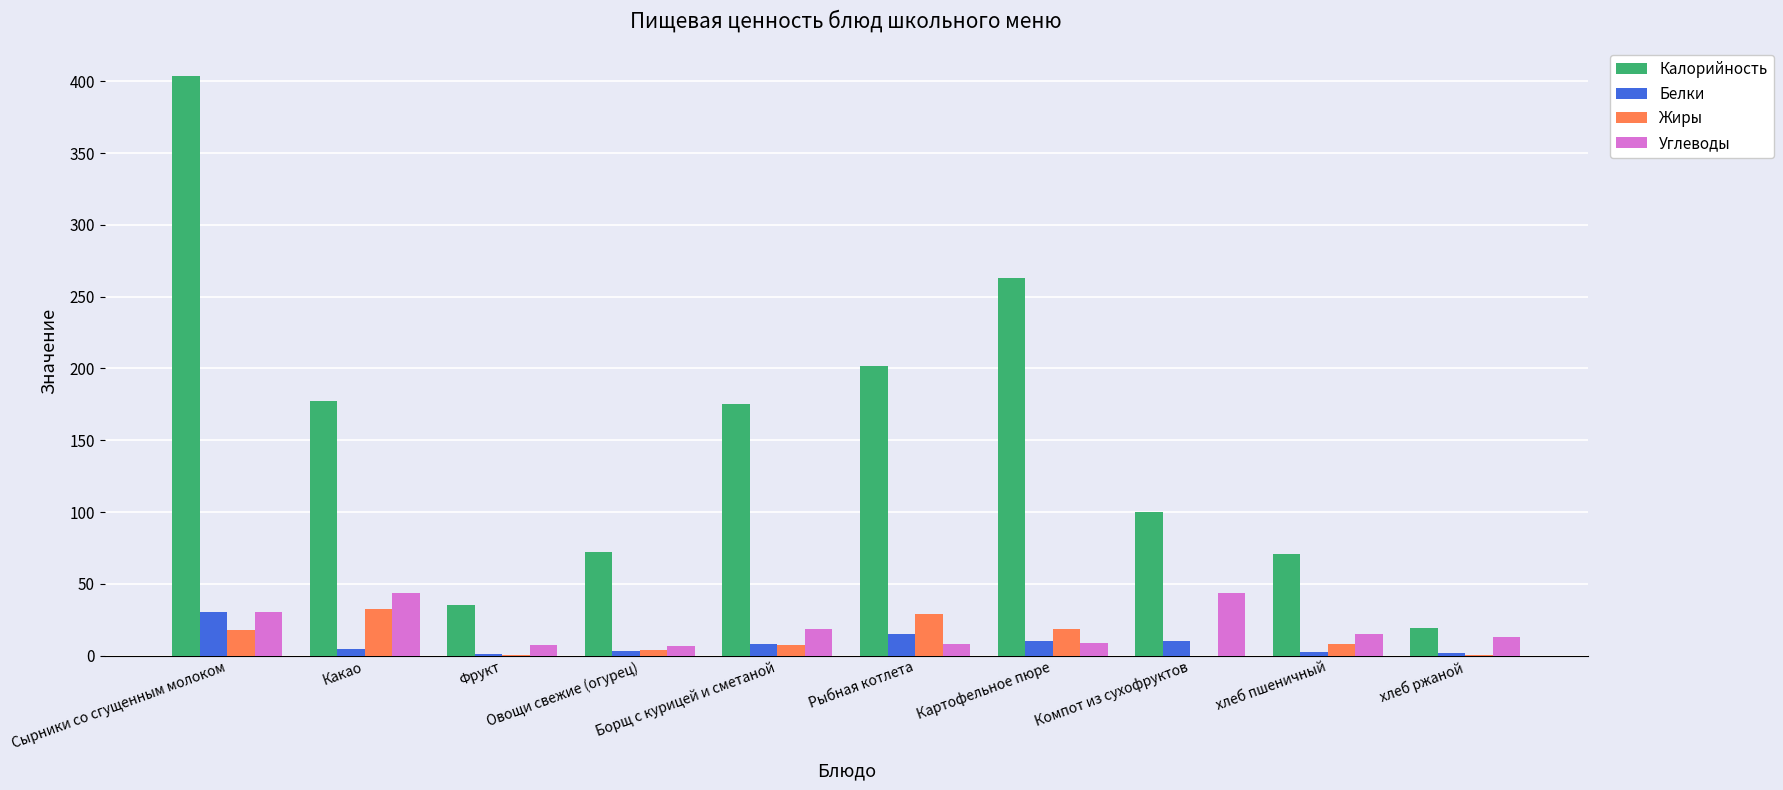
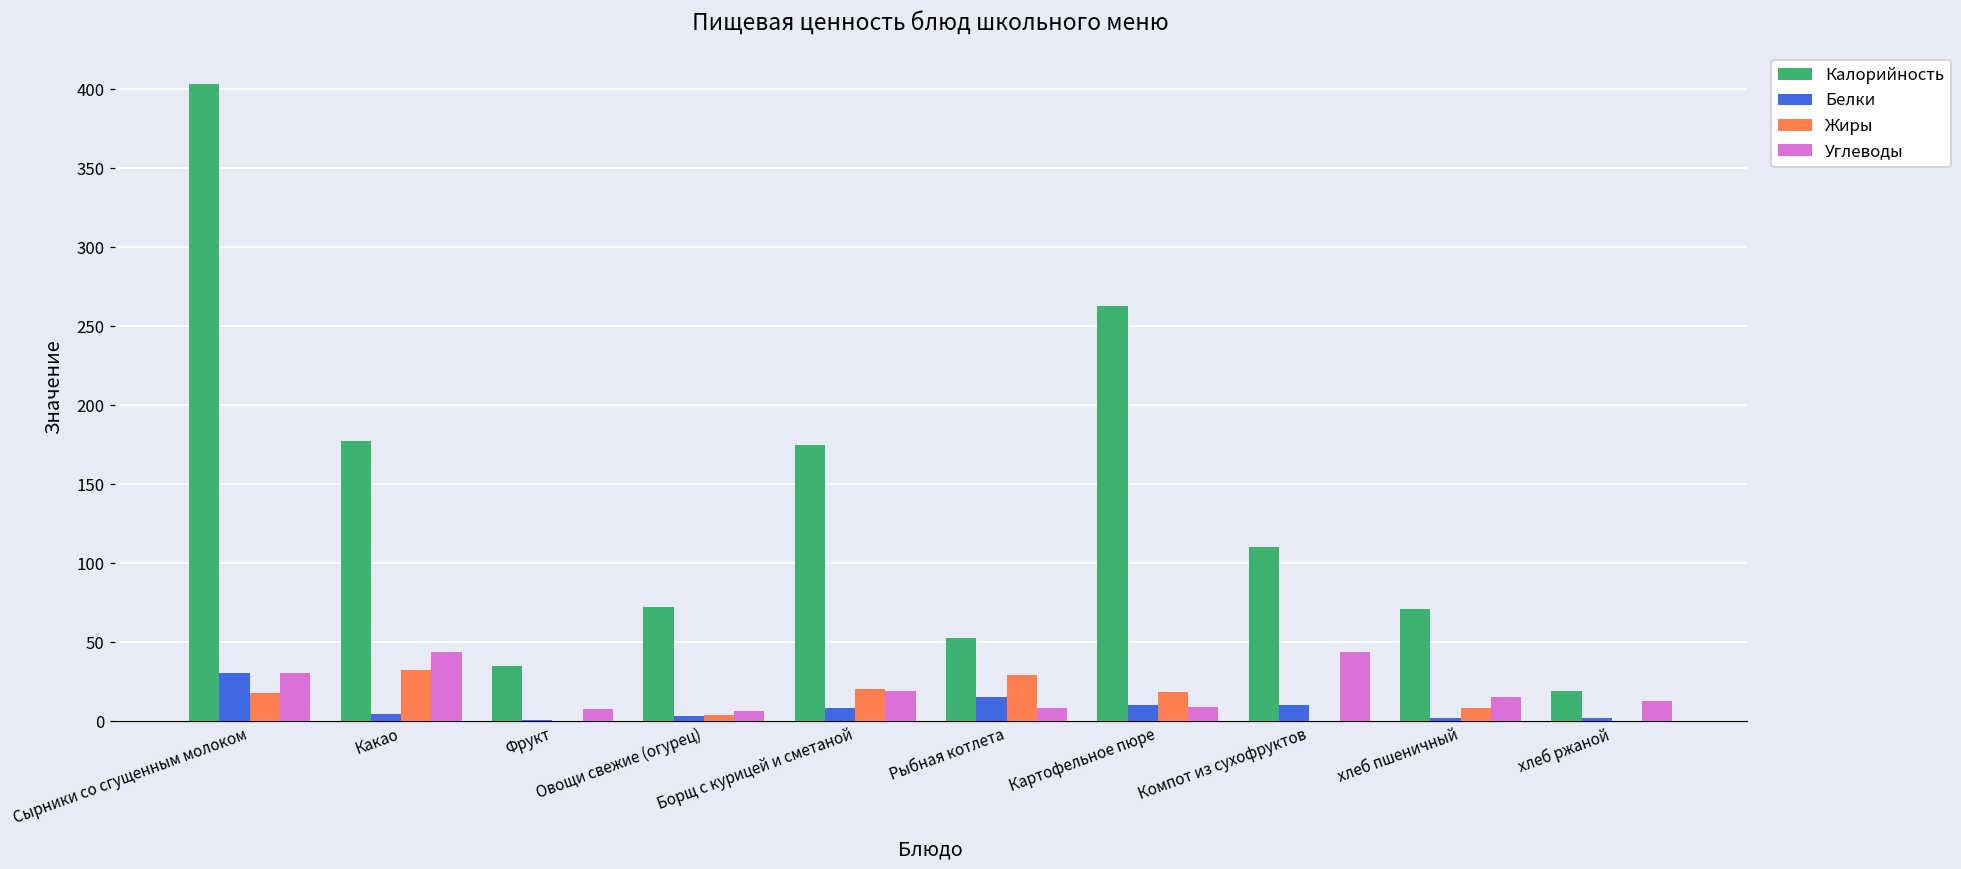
Жиры, Борщ с курицей и сметаной: 8 -> 20
Калорийность, Рыбная котлета: 202 -> 53
Калорийность, Компот из сухофруктов: 100 -> 110
